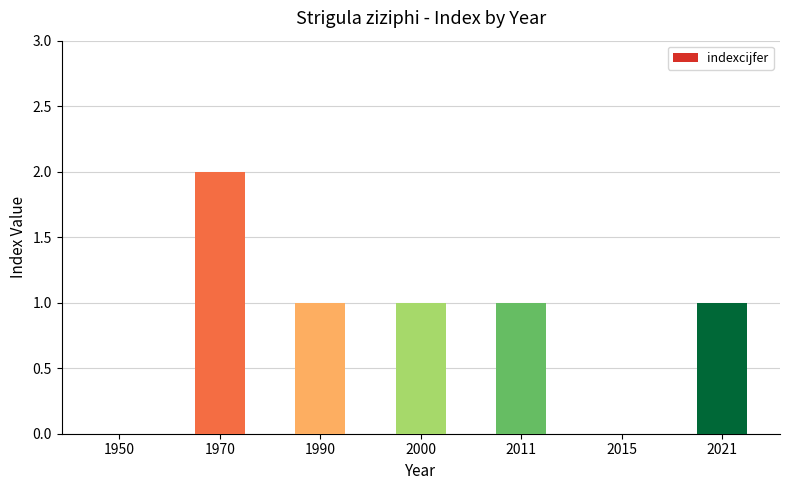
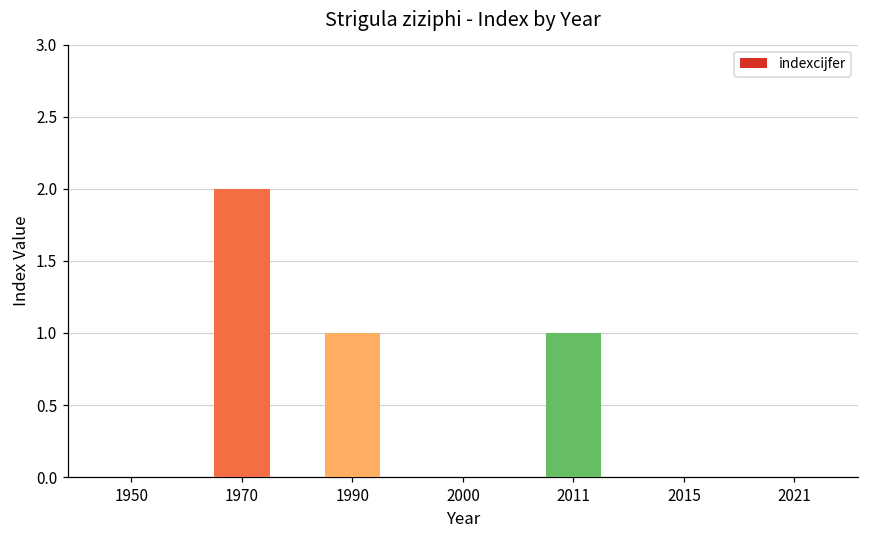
2000: 1 -> 0
2021: 1 -> 0
